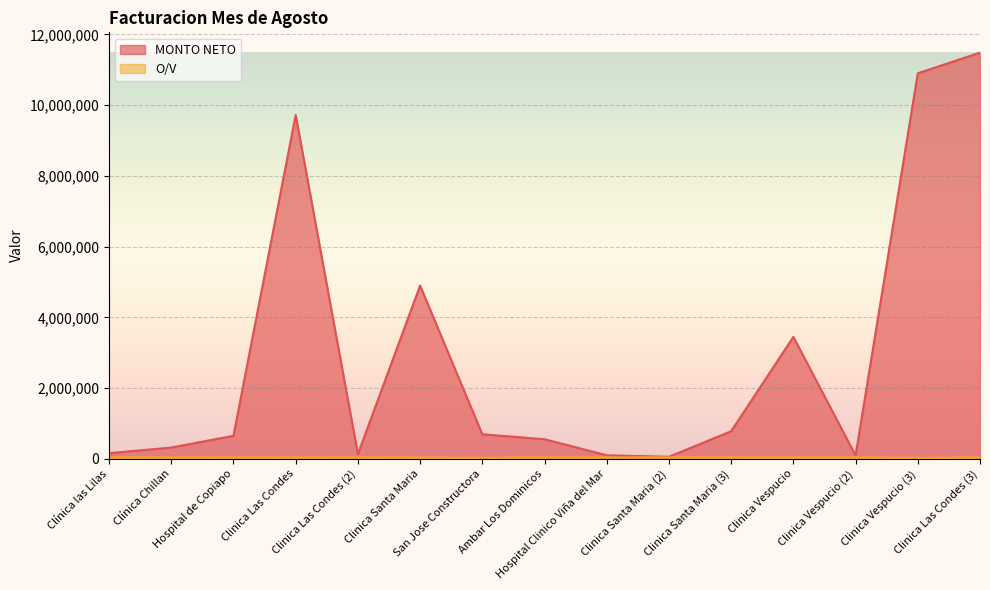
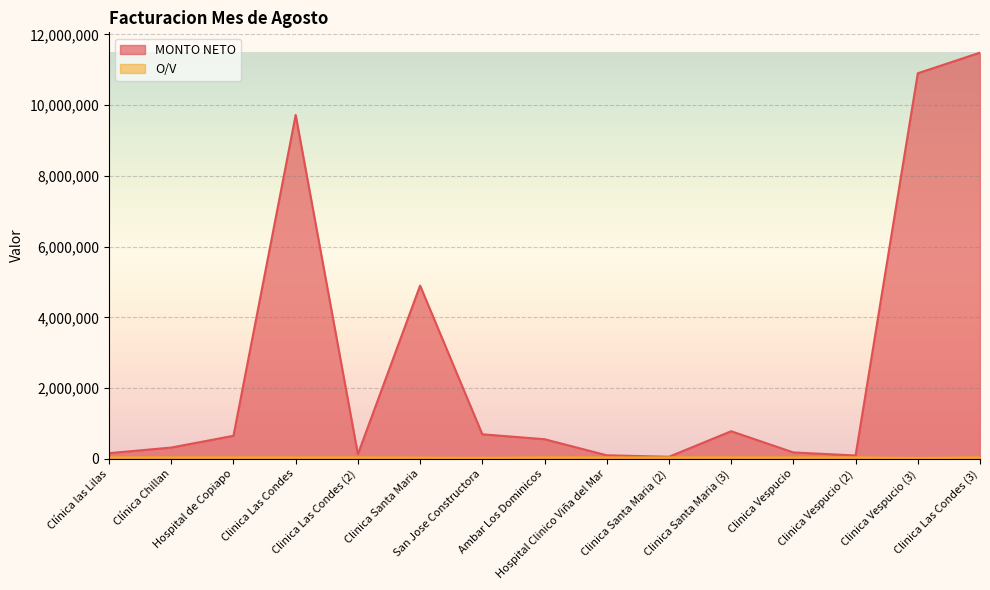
MONTO NETO, Clinica Vespucio: 3,400,000 -> 200,000
